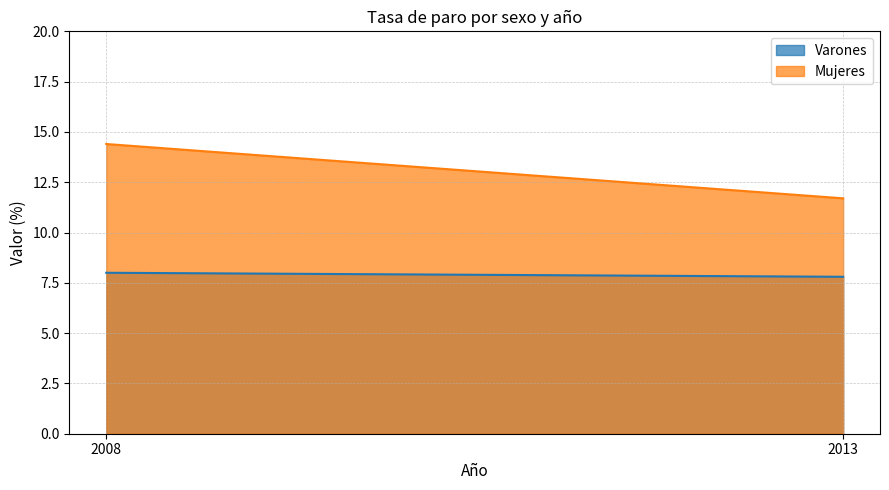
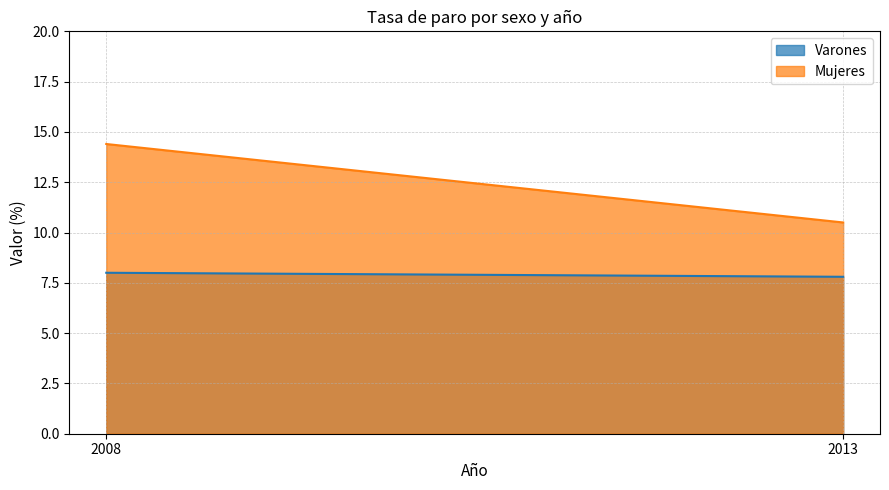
Mujeres, 2013: 11.7 -> 10.5
